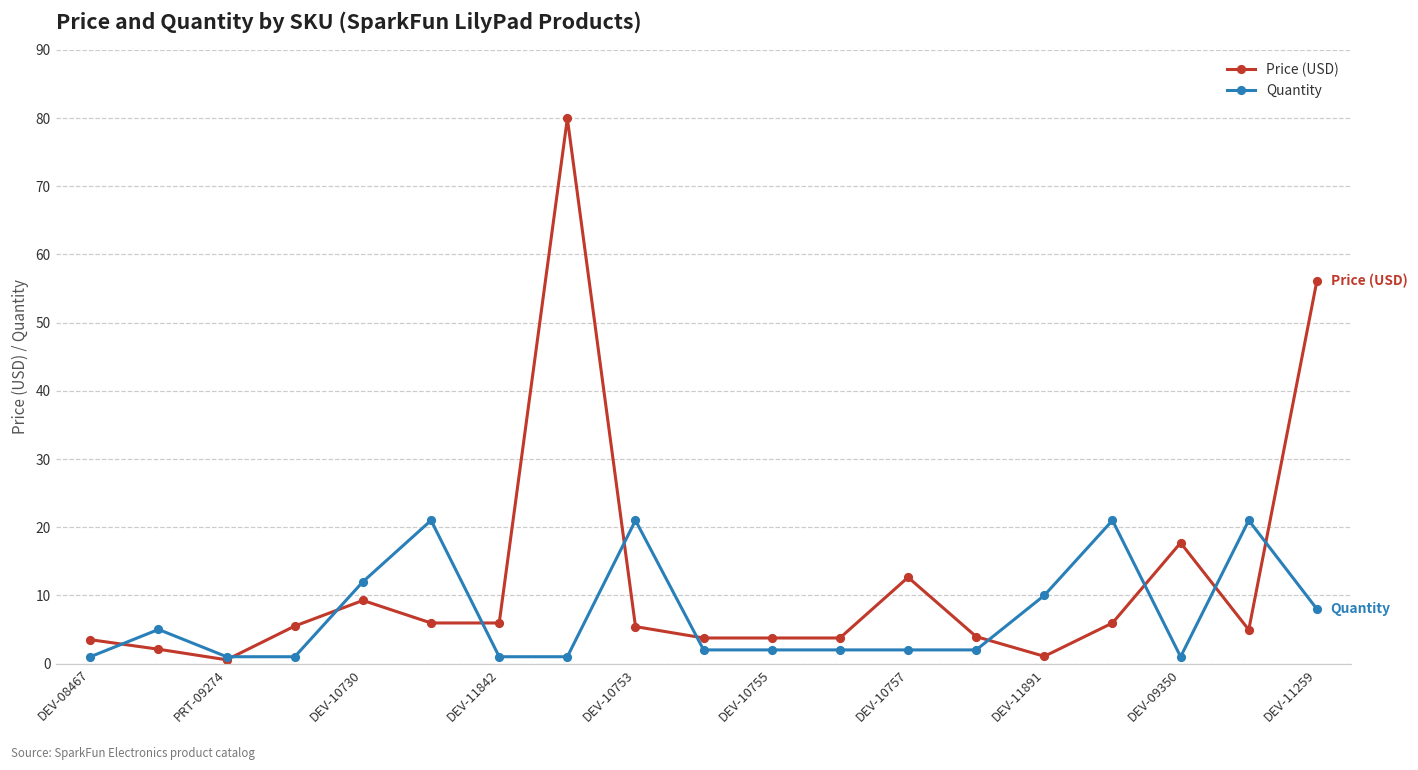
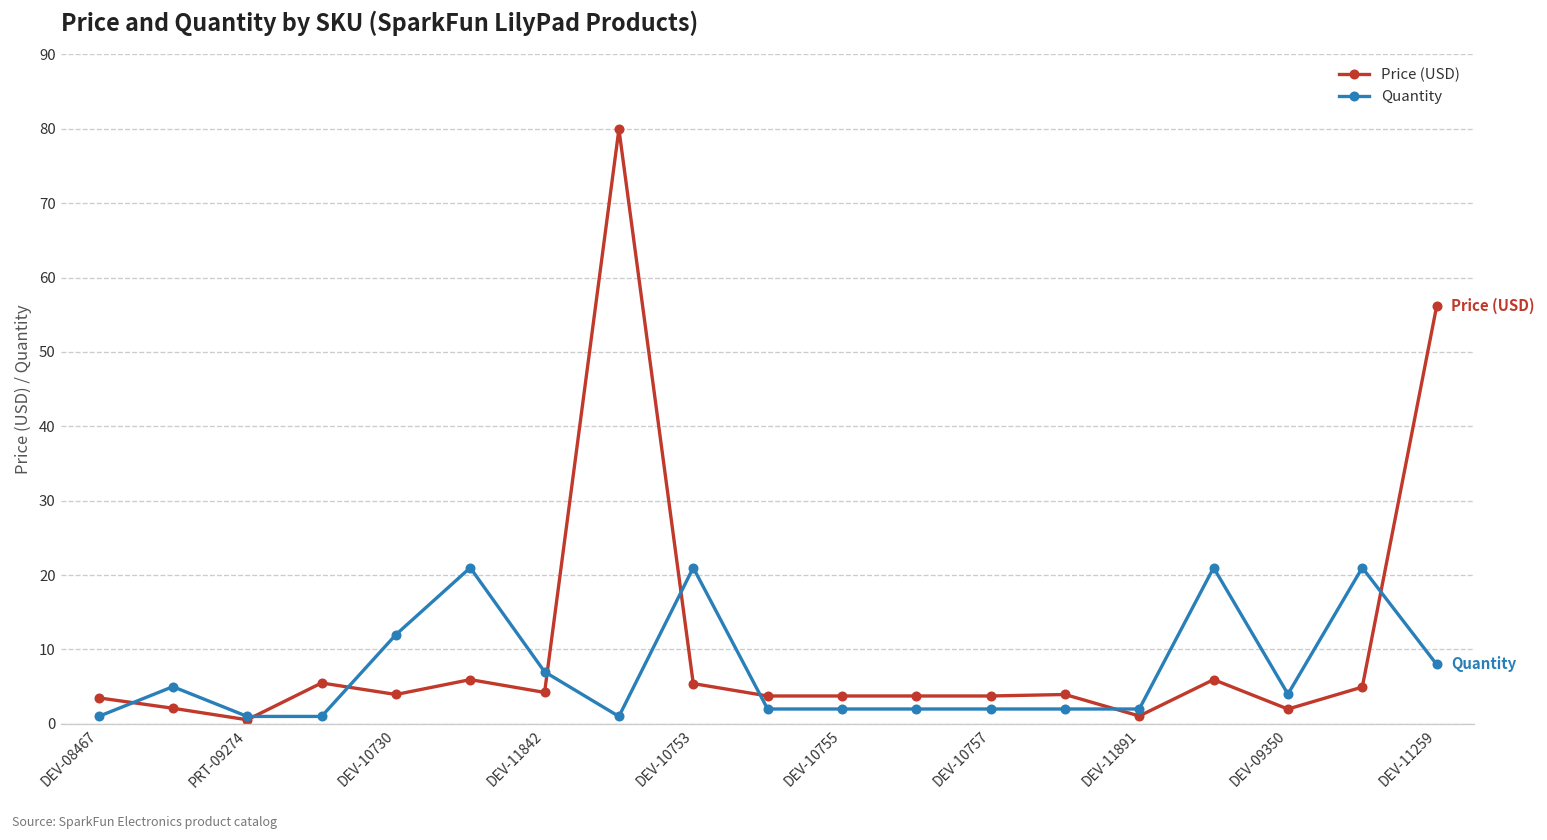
Price (USD), DEV-10730: 9 -> 4
Price (USD), DEV-11842: 6 -> 4
Quantity, DEV-11842: 1 -> 7
Price (USD), DEV-10757: 13 -> 4
Quantity, DEV-11891: 10 -> 2
Price (USD), DEV-09350: 18 -> 2
Quantity, DEV-09350: 1 -> 4
